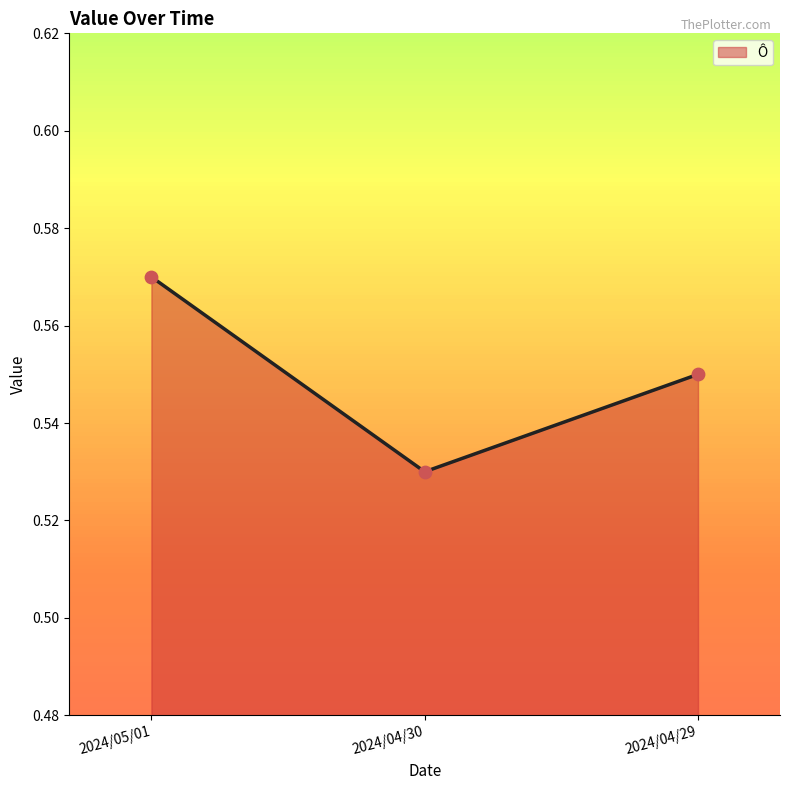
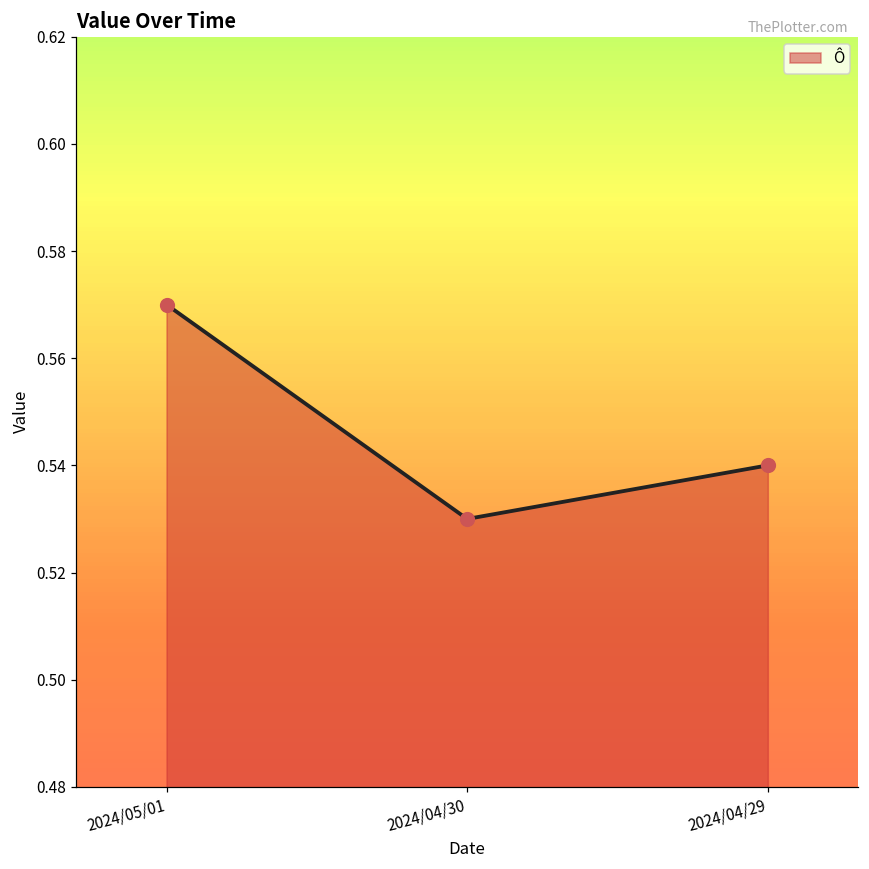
2024/04/29: 0.55 -> 0.54
